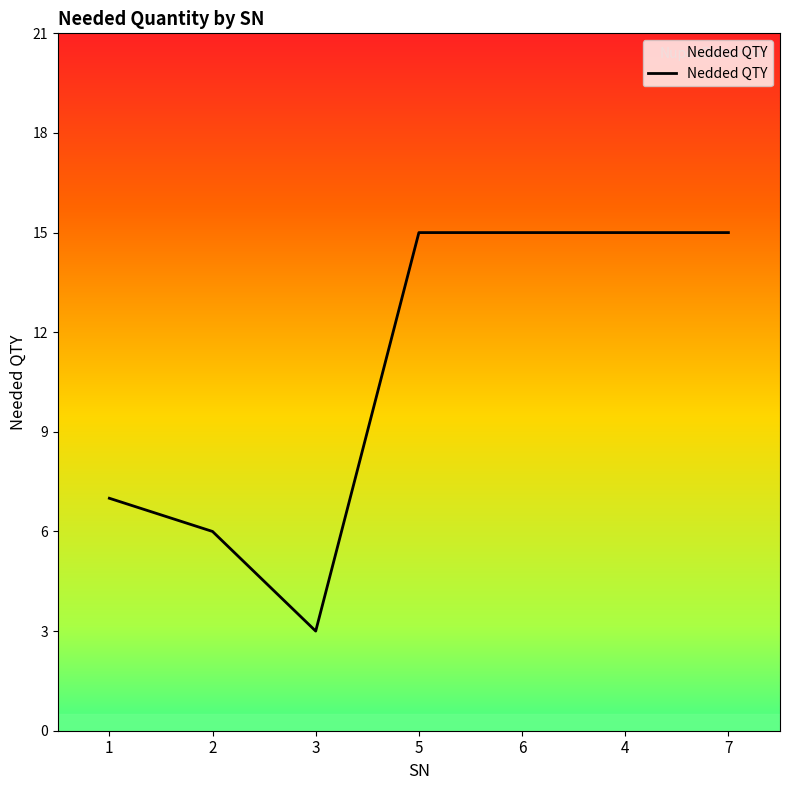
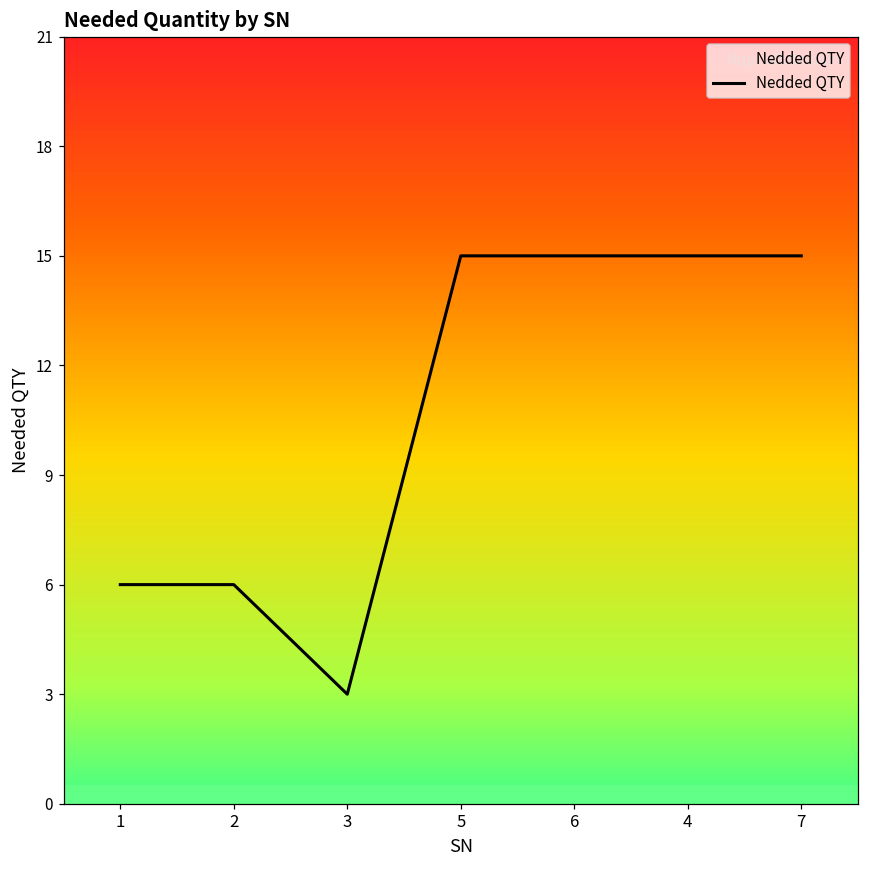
1: 7 -> 6
